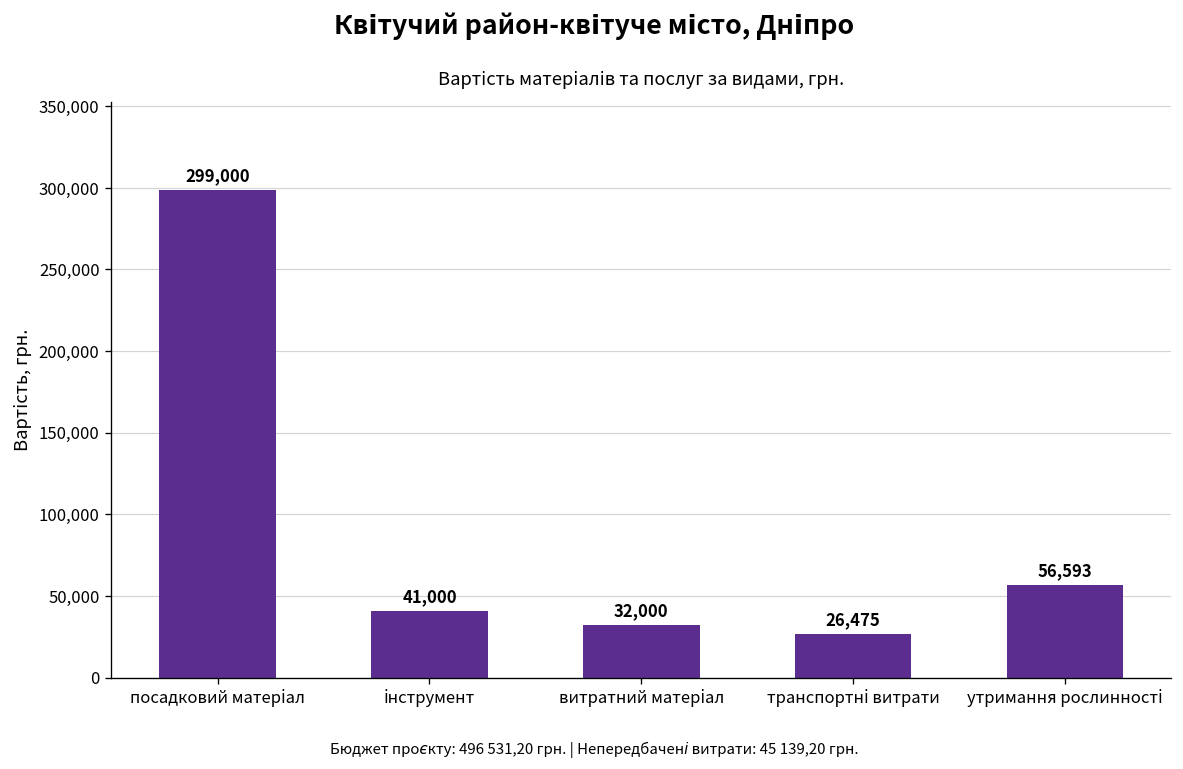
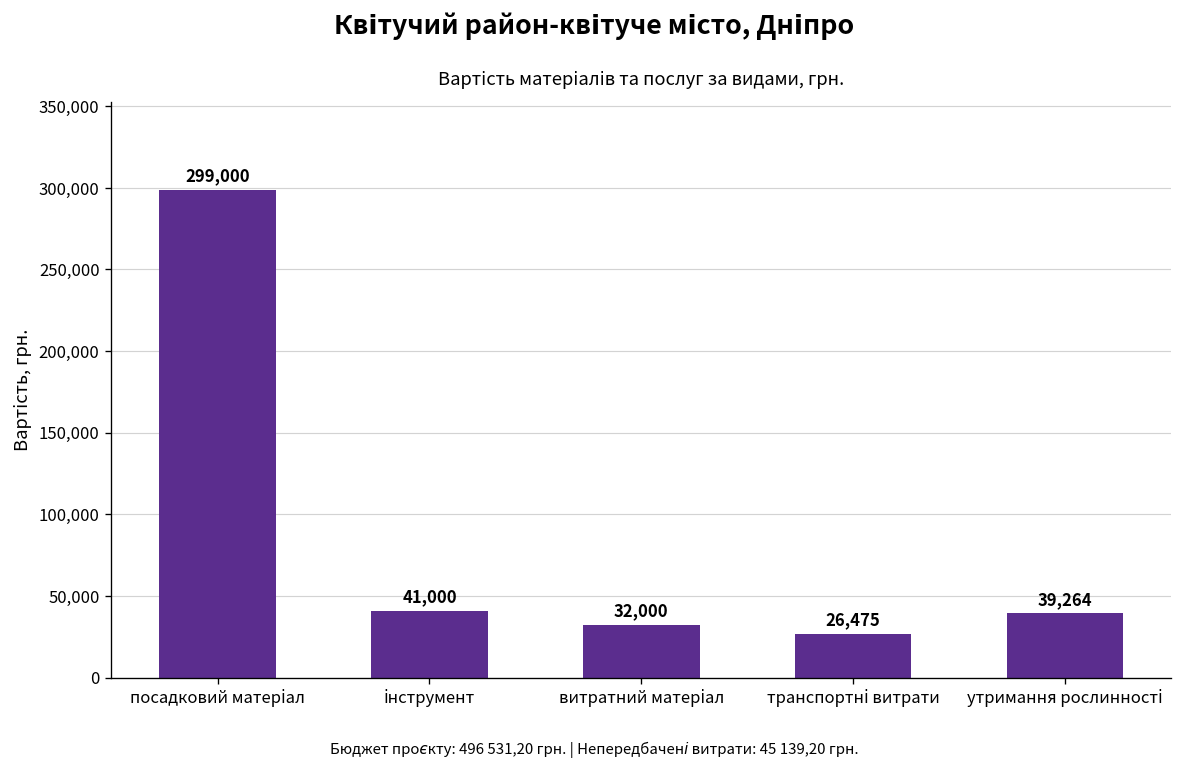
утримання рослинності: 56,593 -> 39,264
